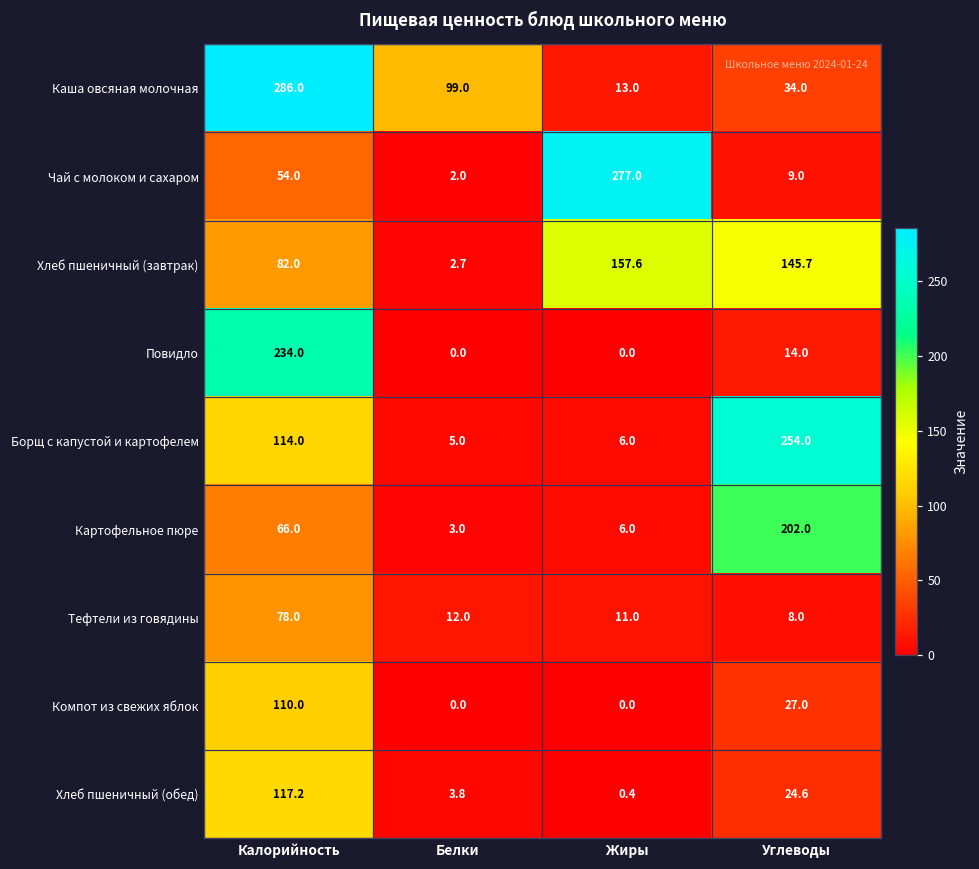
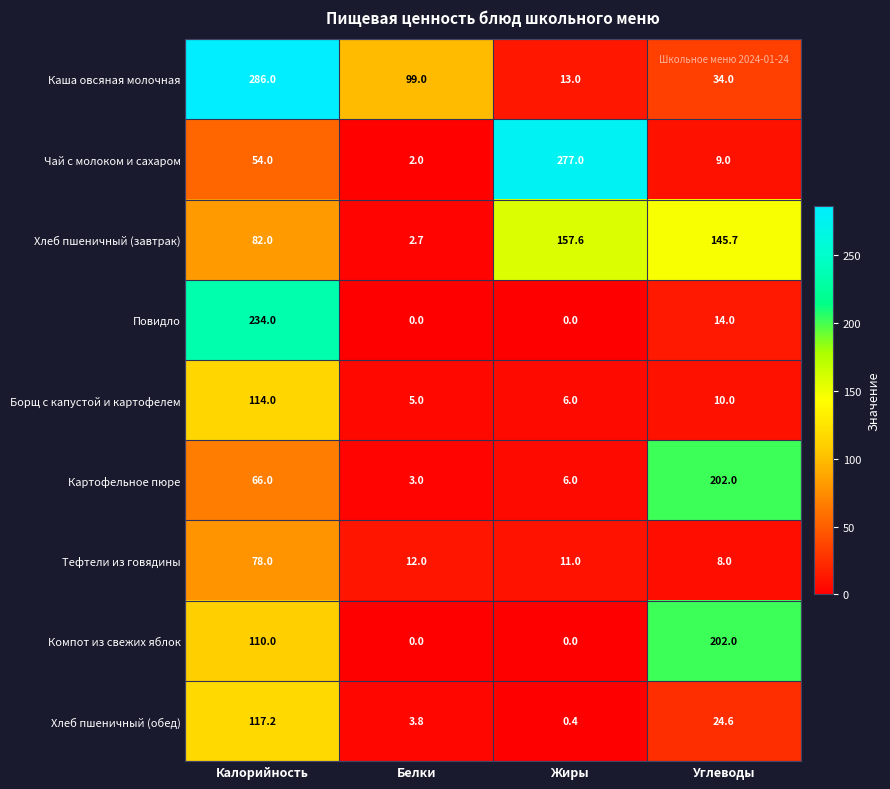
Борщ с капустой и картофелем, Углеводы: 254.0 -> 10.0
Компот из свежих яблок, Углеводы: 27.0 -> 202.0
